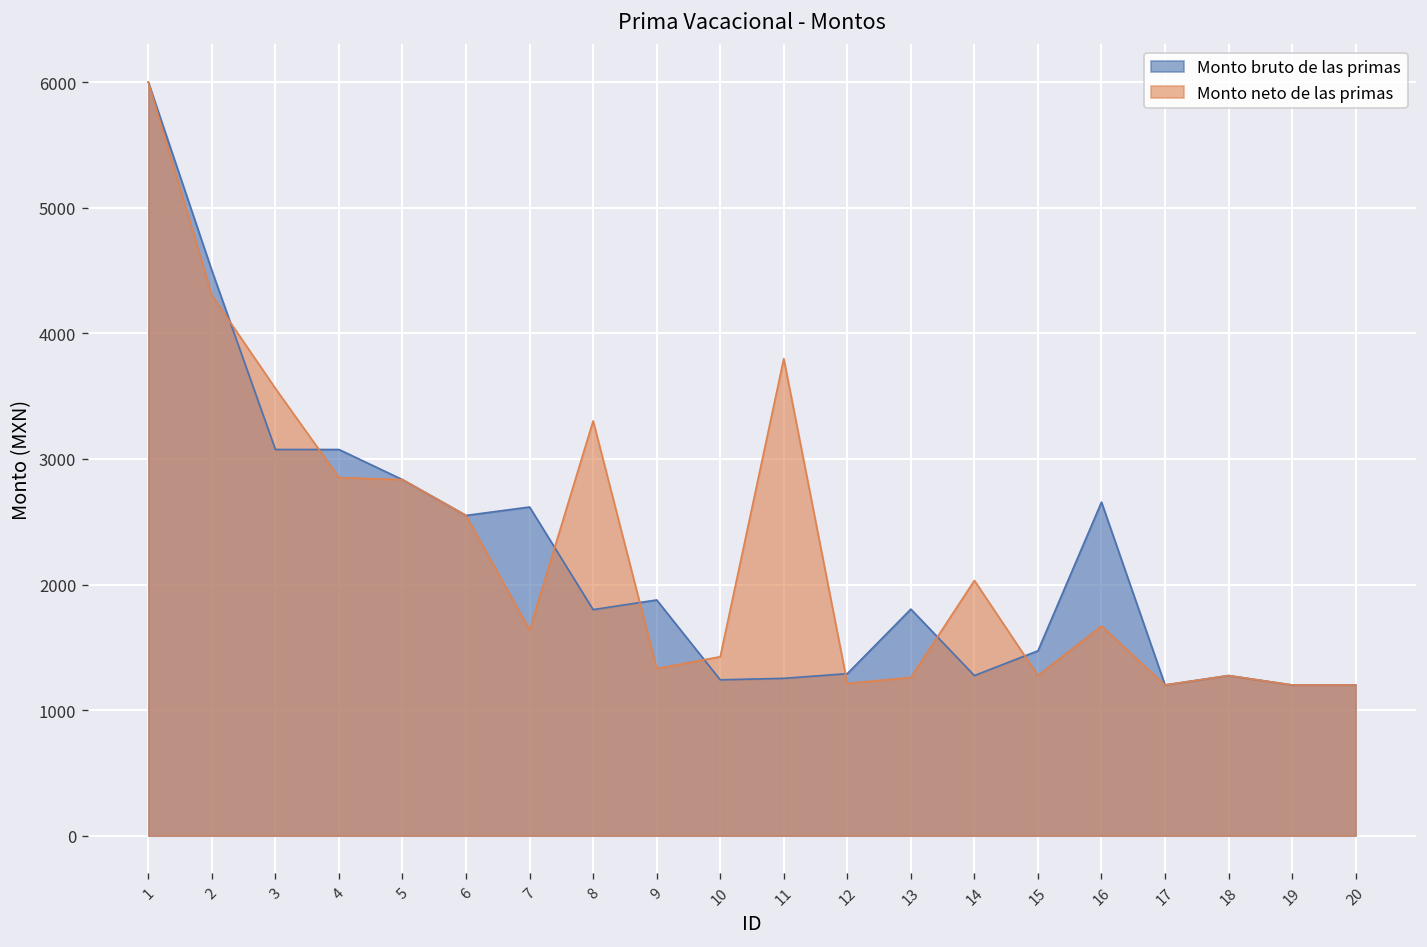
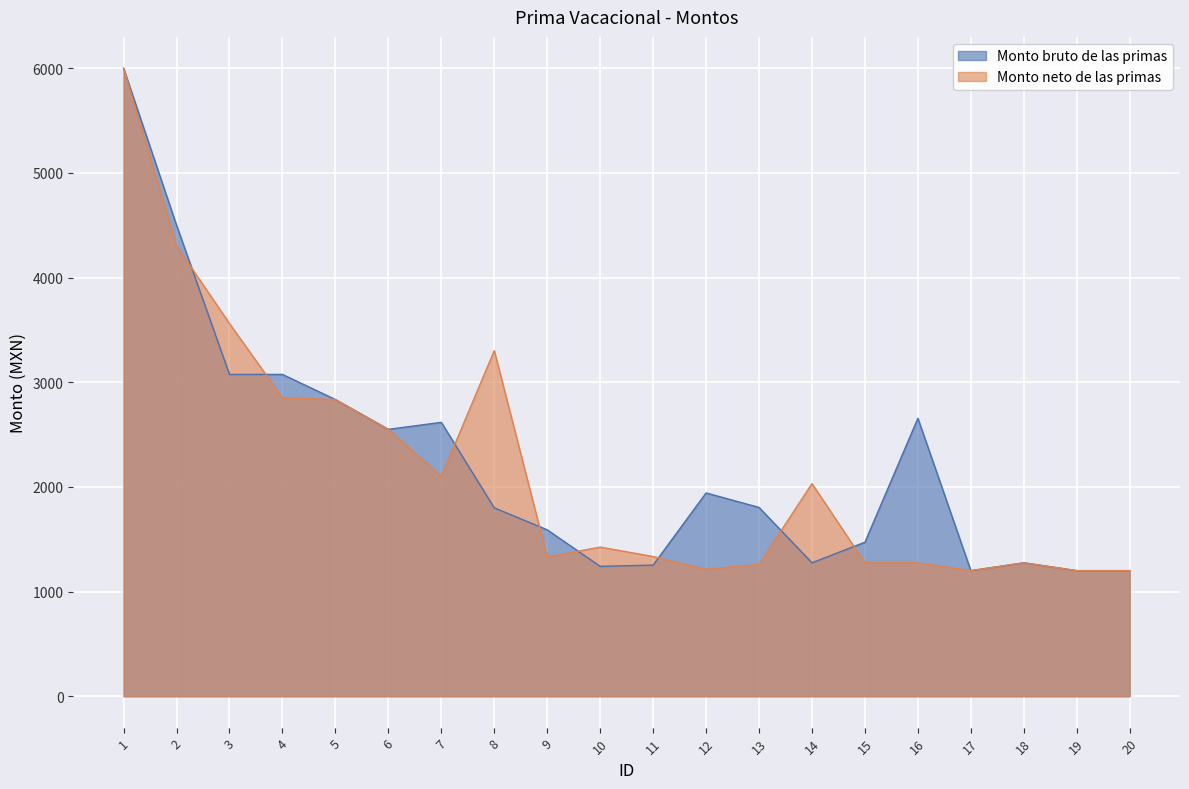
Monto neto de las primas, 7: 1640 -> 2100
Monto bruto de las primas, 9: 1880 -> 1590
Monto neto de las primas, 11: 3800 -> 1340
Monto bruto de las primas, 12: 1290 -> 1940
Monto neto de las primas, 16: 1670 -> 1280
